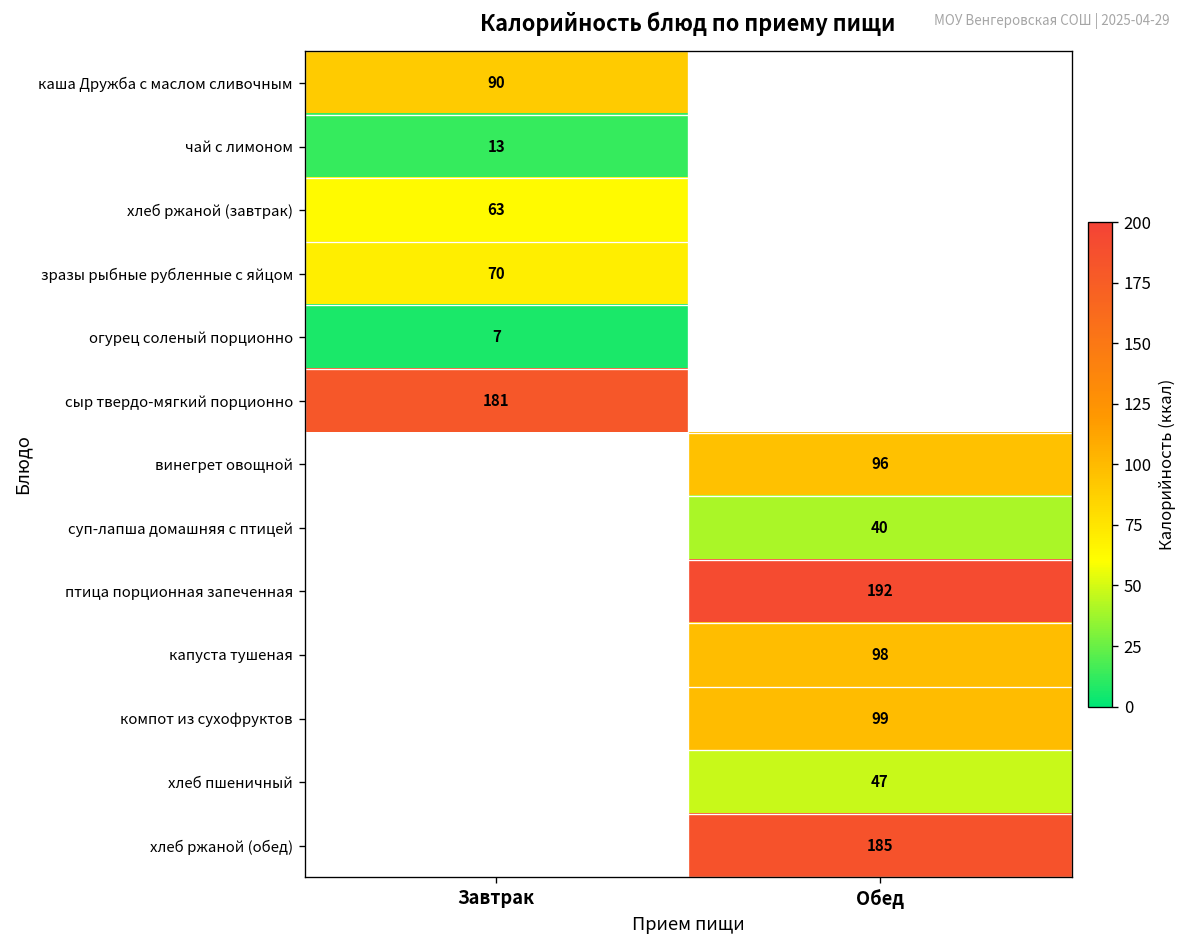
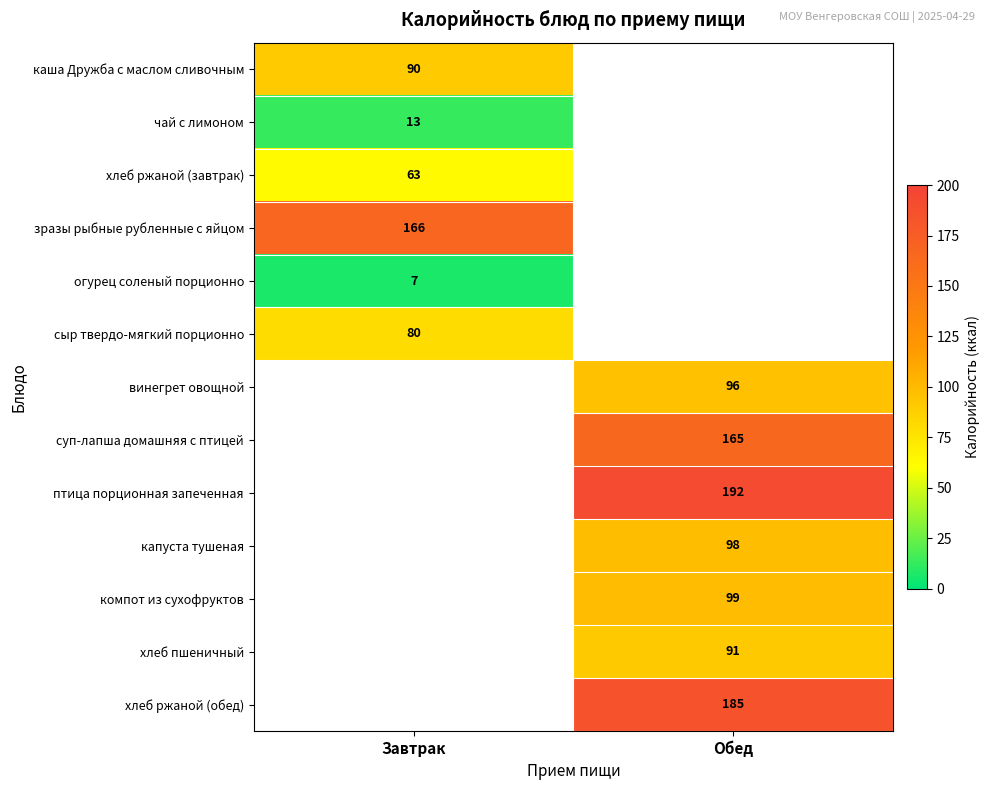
зразы рыбные рубленные с яйцом, Завтрак: 70 -> 166
сыр твердо-мягкий порционно, Завтрак: 181 -> 80
суп-лапша домашняя с птицей, Обед: 40 -> 165
хлеб пшеничный, Обед: 47 -> 91
